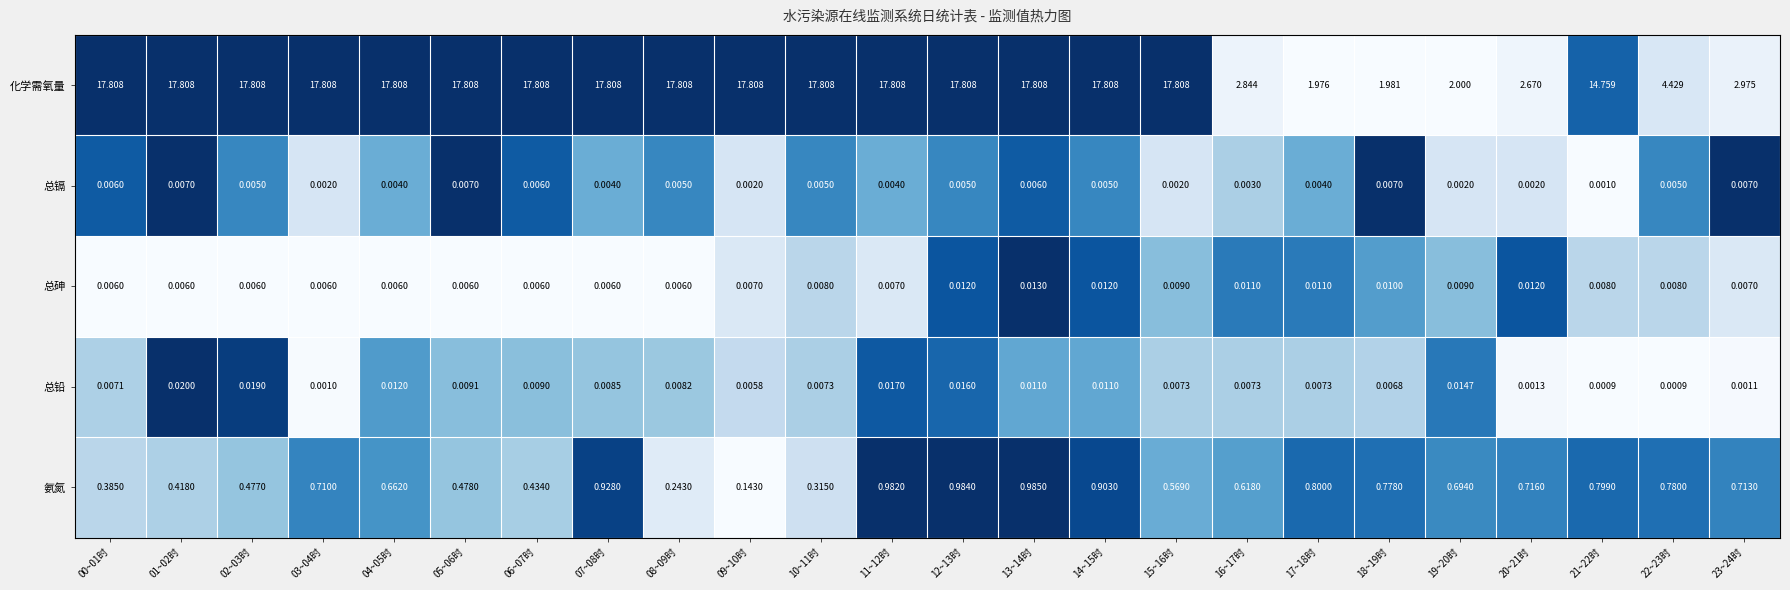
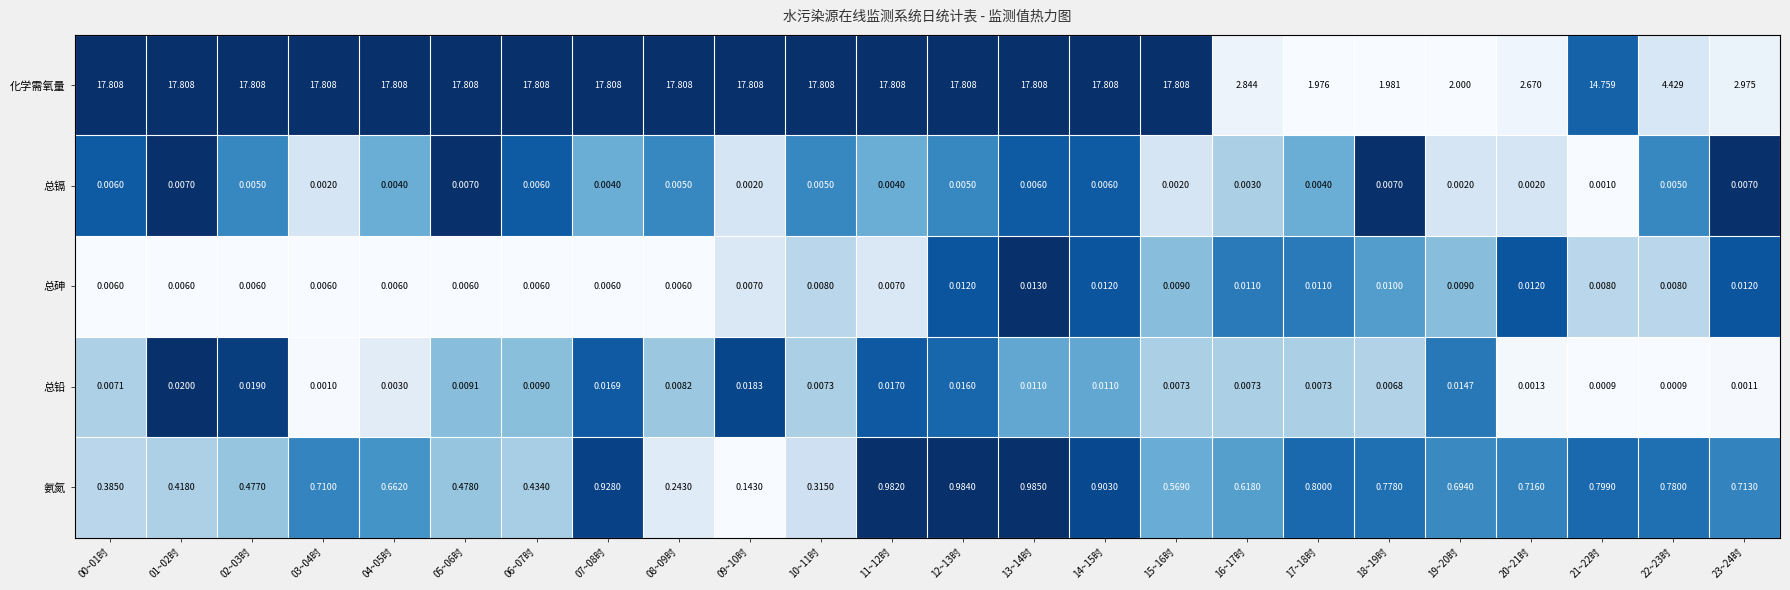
总镉, 14~15时: 0.0050 -> 0.0060
总砷, 23~24时: 0.0070 -> 0.0120
总铅, 04~05时: 0.0120 -> 0.0030
总铅, 07~08时: 0.0085 -> 0.0169
总铅, 09~10时: 0.0058 -> 0.0183
